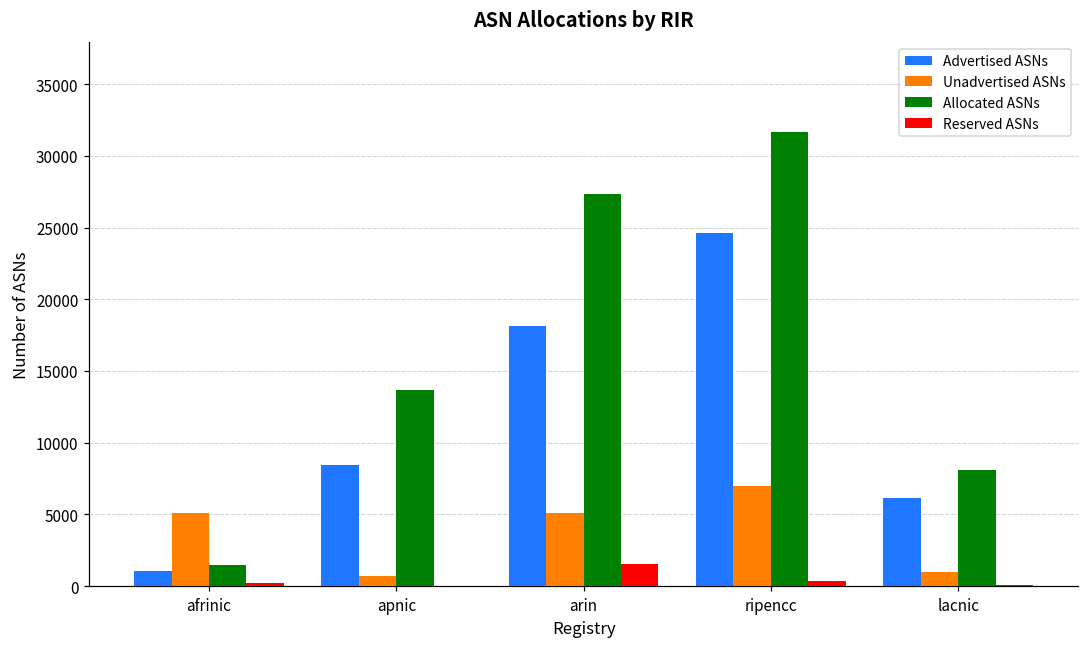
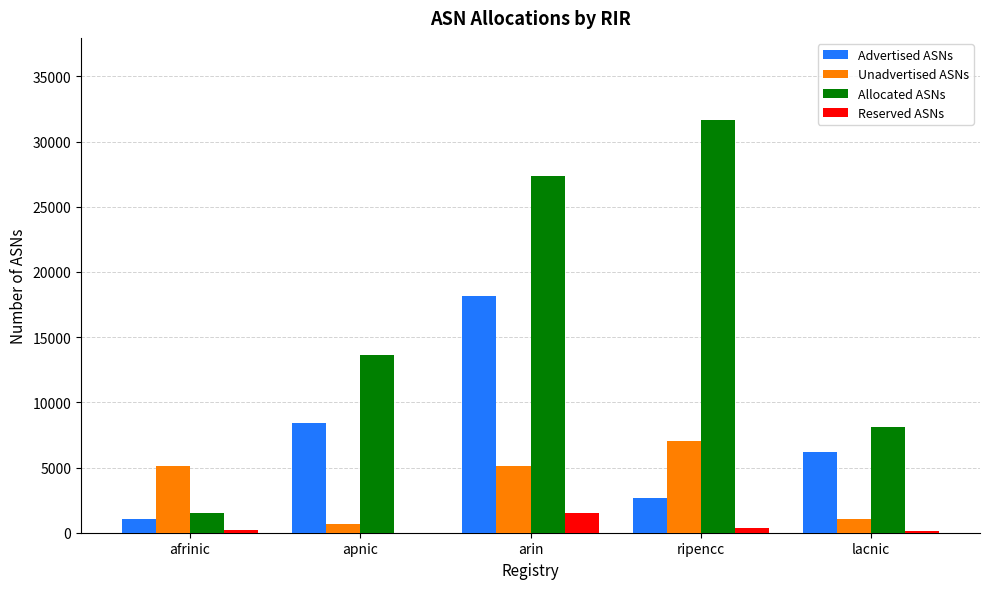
Advertised ASNs, ripencc: 24600 -> 2700
